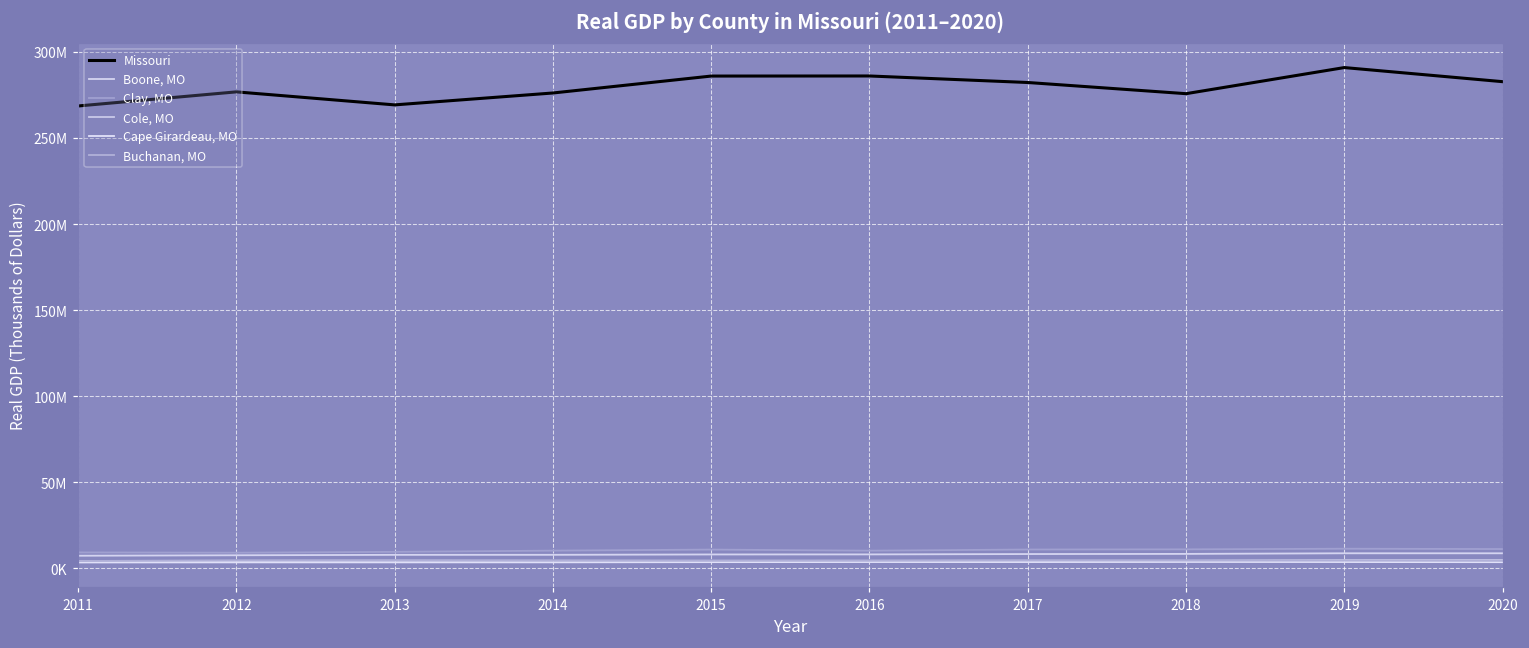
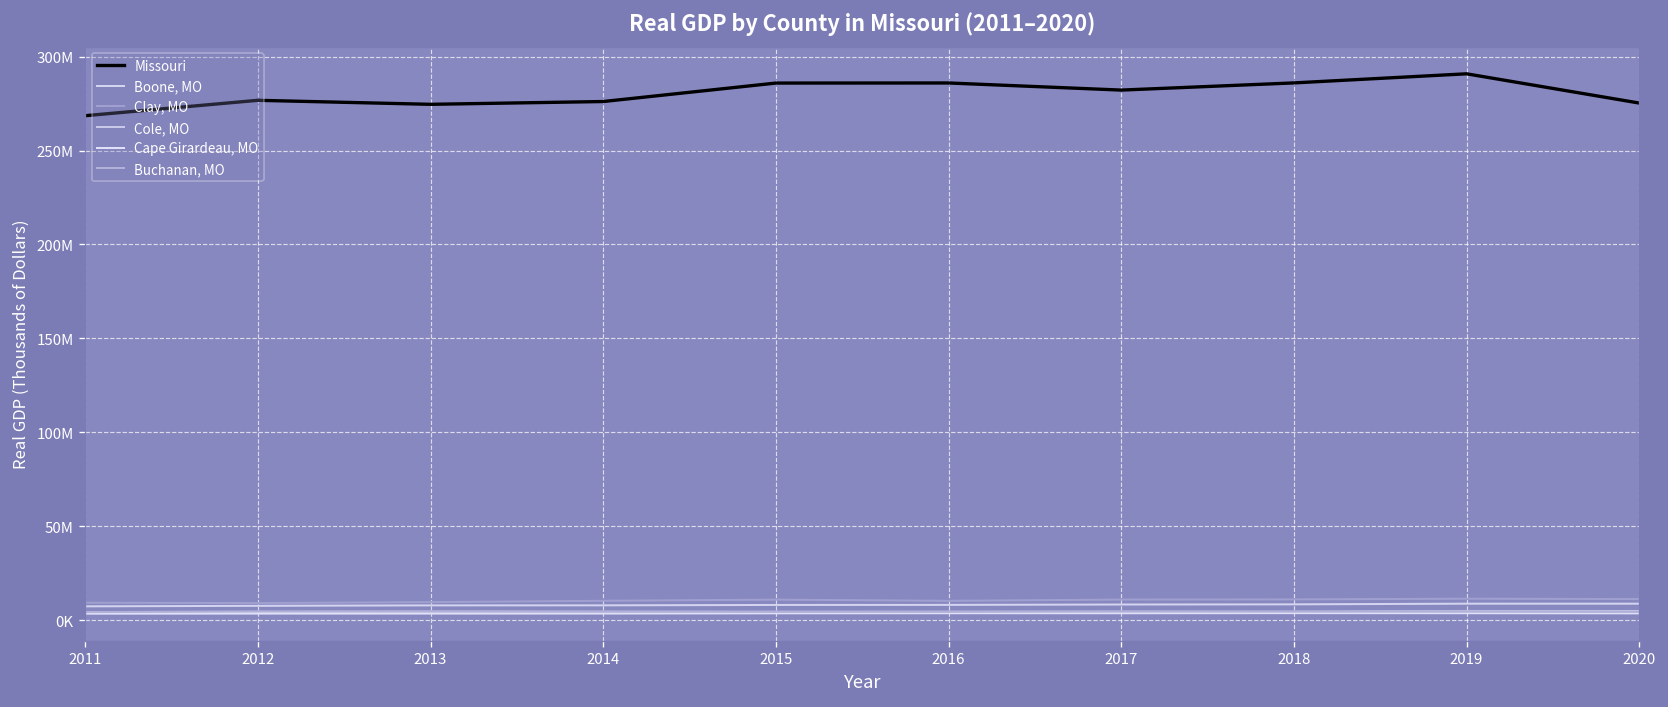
Missouri, 2013: 269000000 -> 275000000
Missouri, 2018: 276000000 -> 286000000
Missouri, 2020: 283000000 -> 275000000
